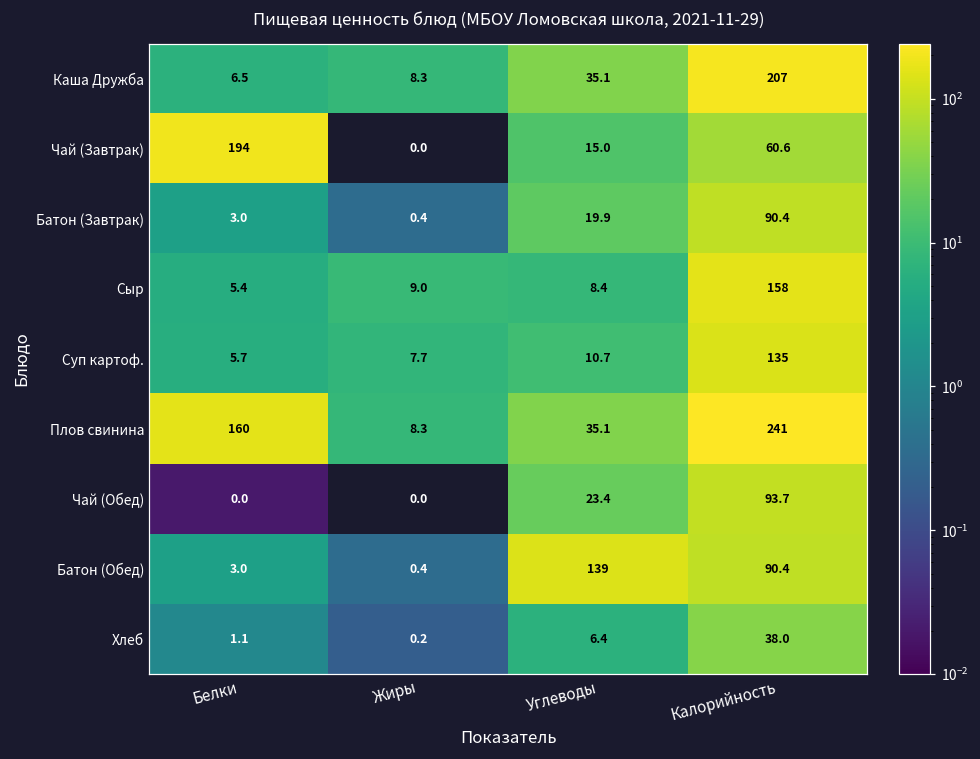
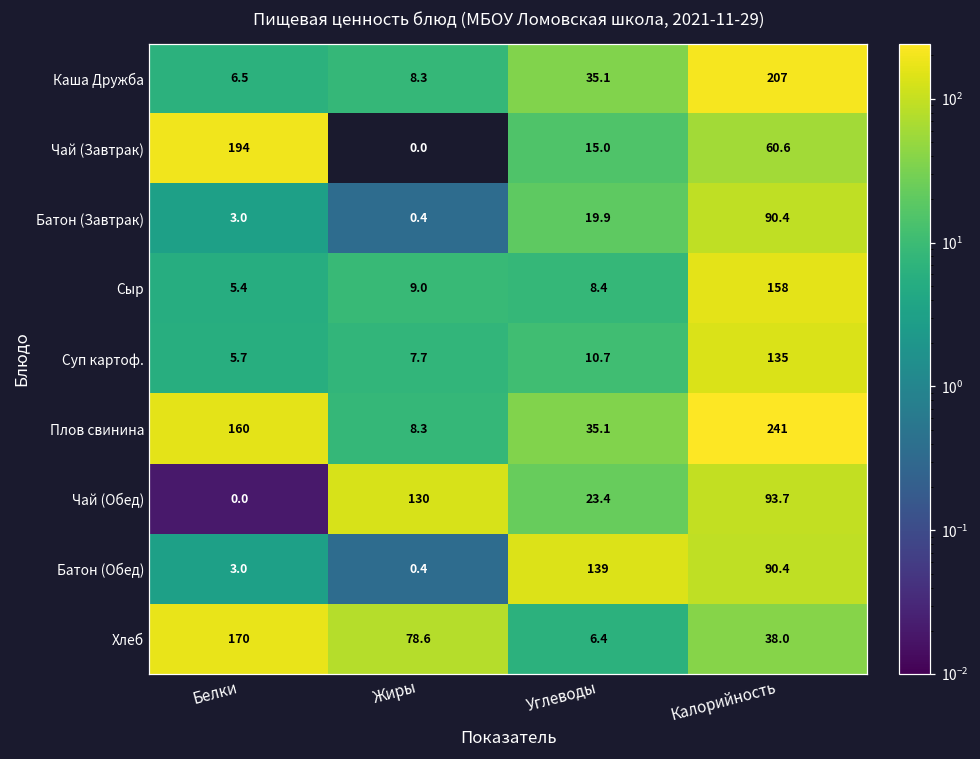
Чай (Обед), Жиры: 0.0 -> 130
Хлеб, Белки: 1.1 -> 170
Хлеб, Жиры: 0.2 -> 78.6
